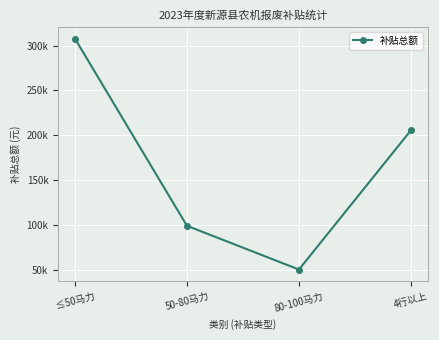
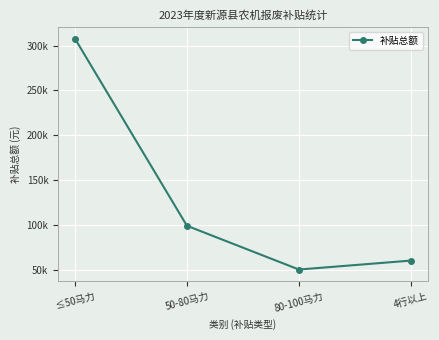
4行以上: 210000 -> 60000
